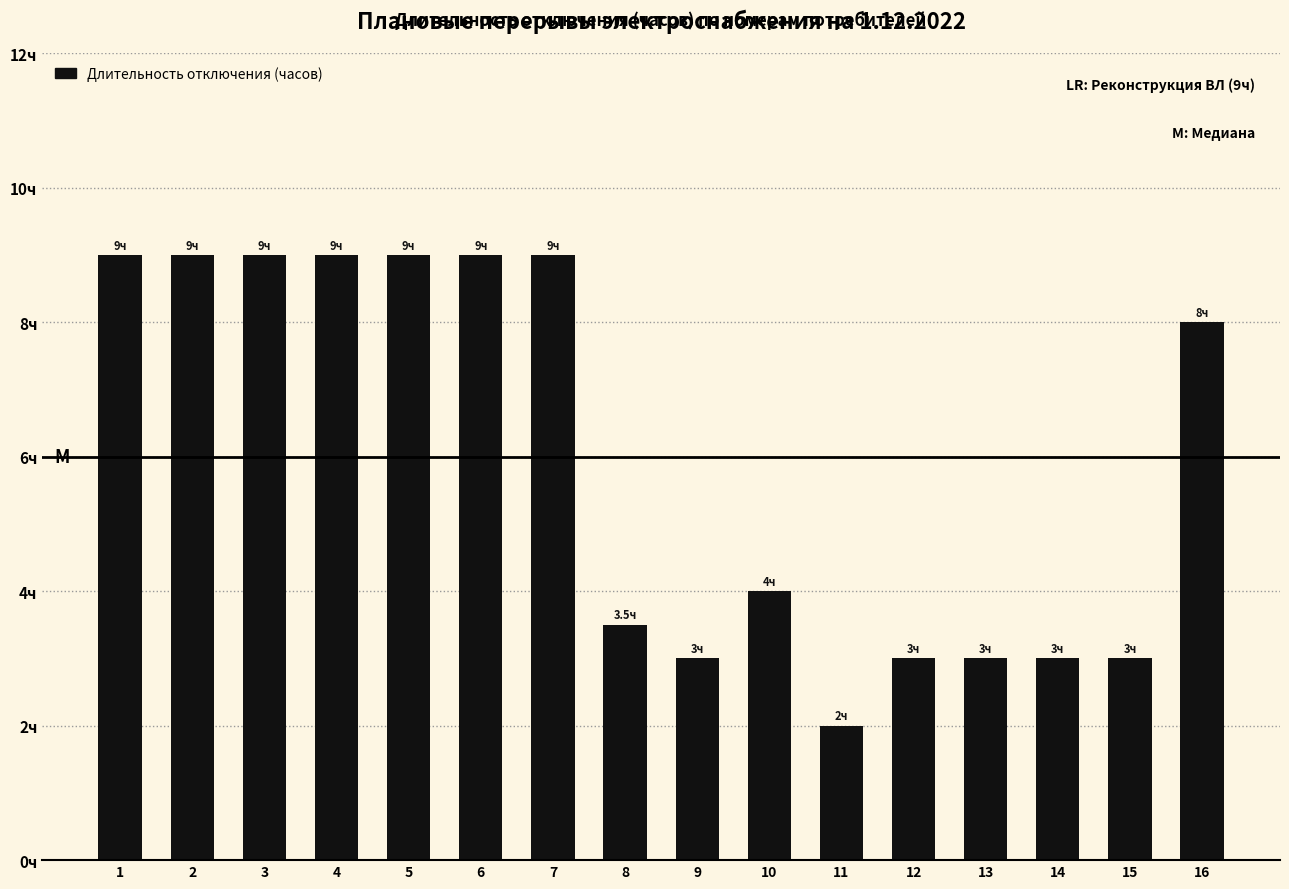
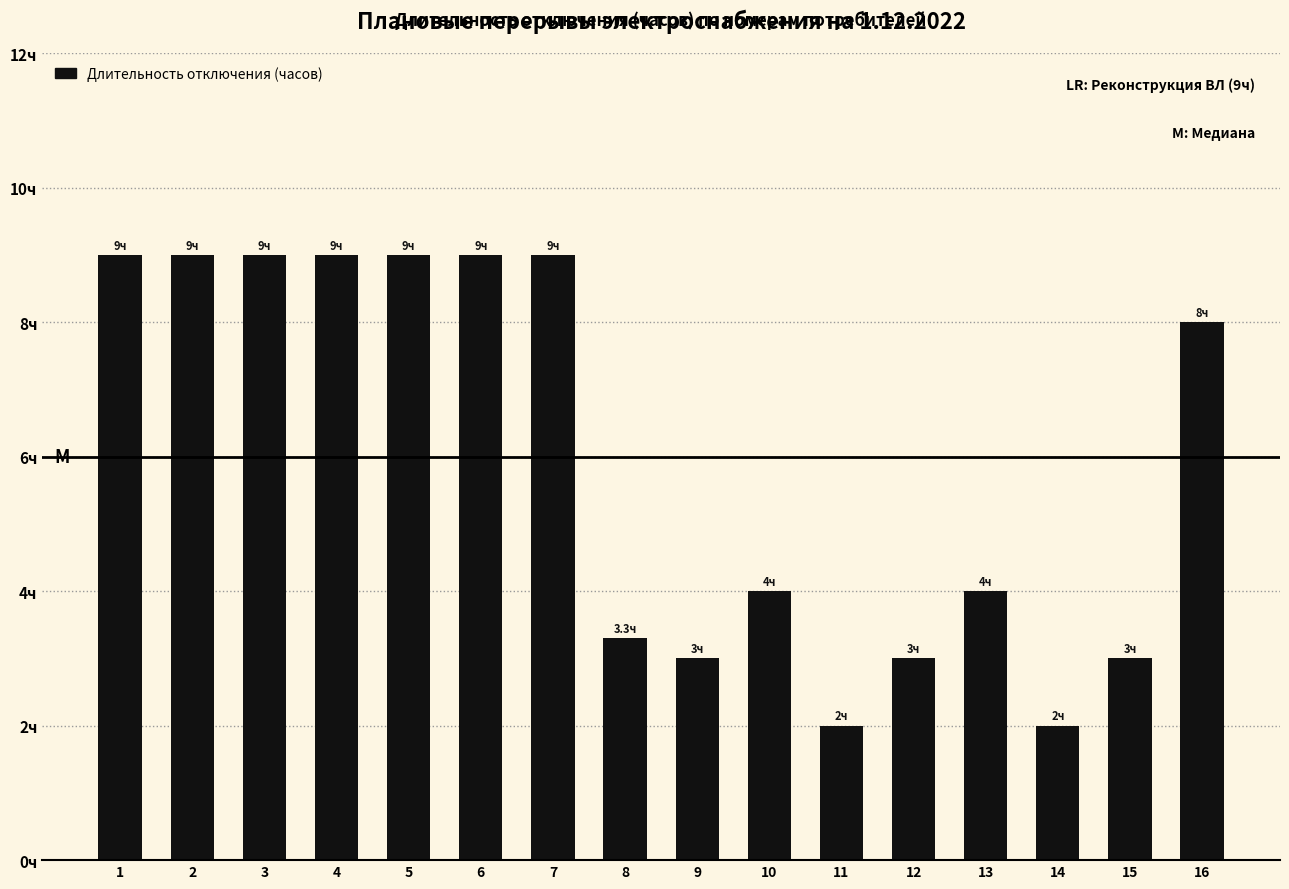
8: 3.5ч -> 3.3ч
13: 3ч -> 4ч
14: 3ч -> 2ч
